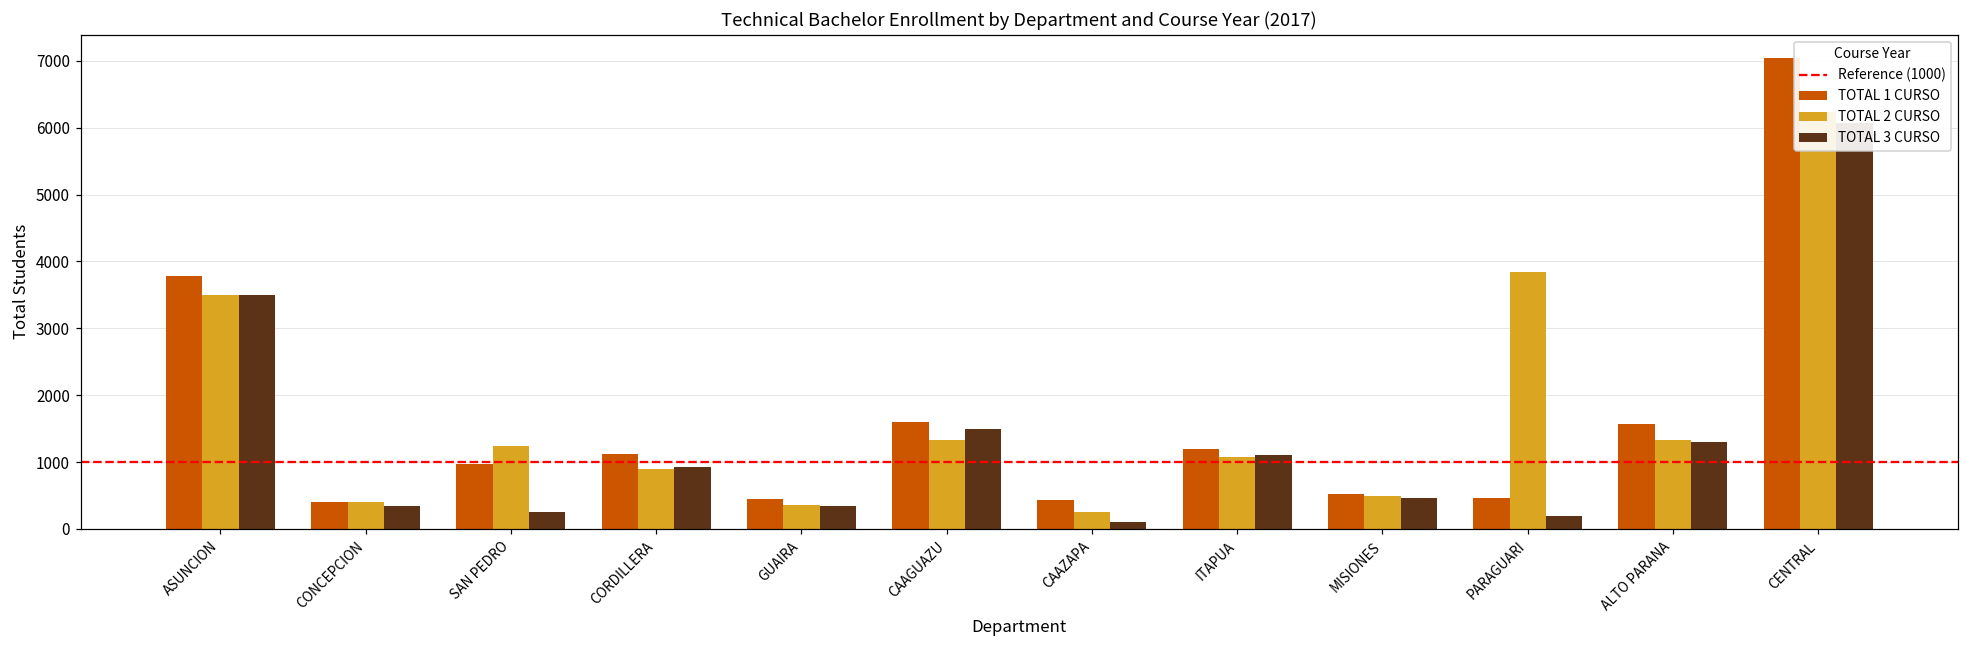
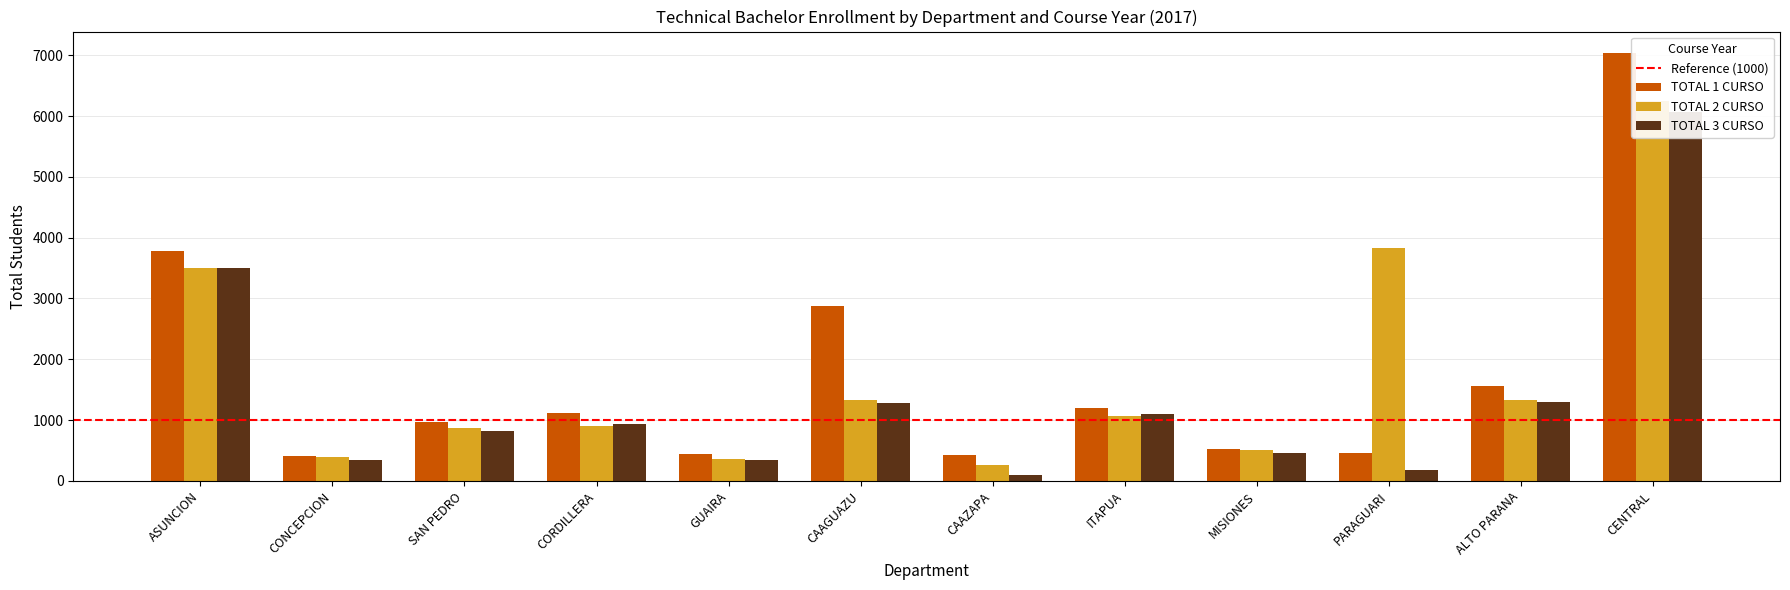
TOTAL 2 CURSO, SAN PEDRO: 1200 -> 900
TOTAL 3 CURSO, SAN PEDRO: 300 -> 800
TOTAL 1 CURSO, CAAGUAZU: 1600 -> 2900
TOTAL 3 CURSO, CAAGUAZU: 1500 -> 1300
